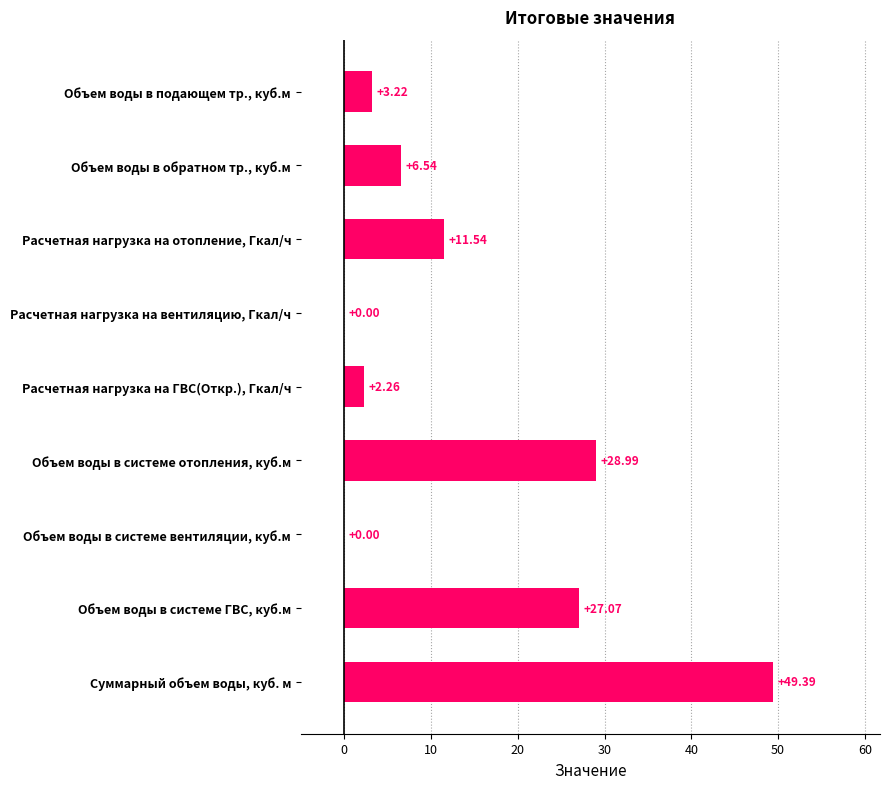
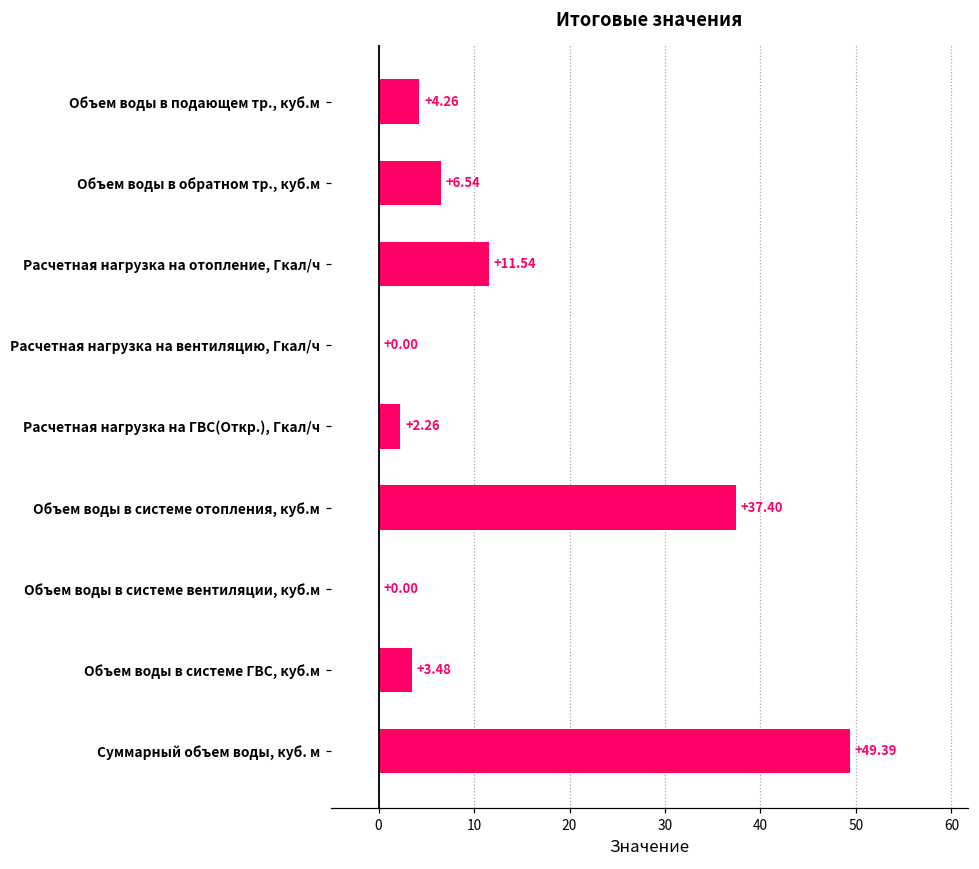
Объем воды в подающем тр., куб.м: +3.22 -> +4.26
Объем воды в системе отопления, куб.м: +28.99 -> +37.40
Объем воды в системе ГВС, куб.м: +27.07 -> +3.48
